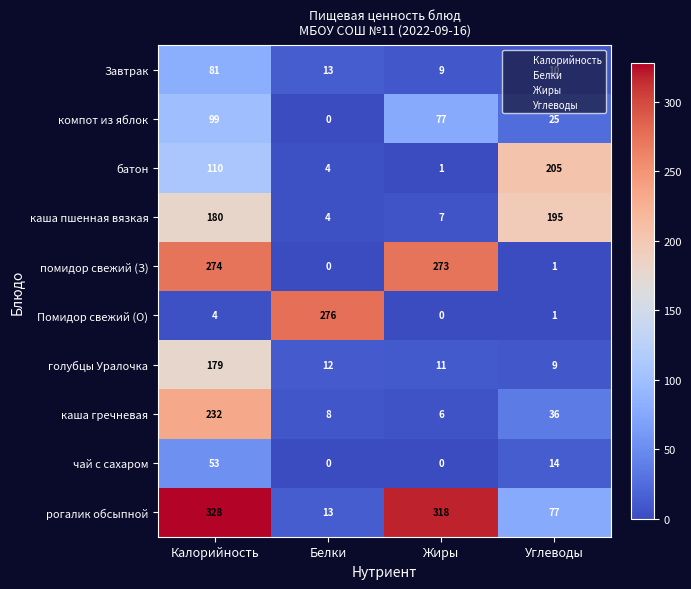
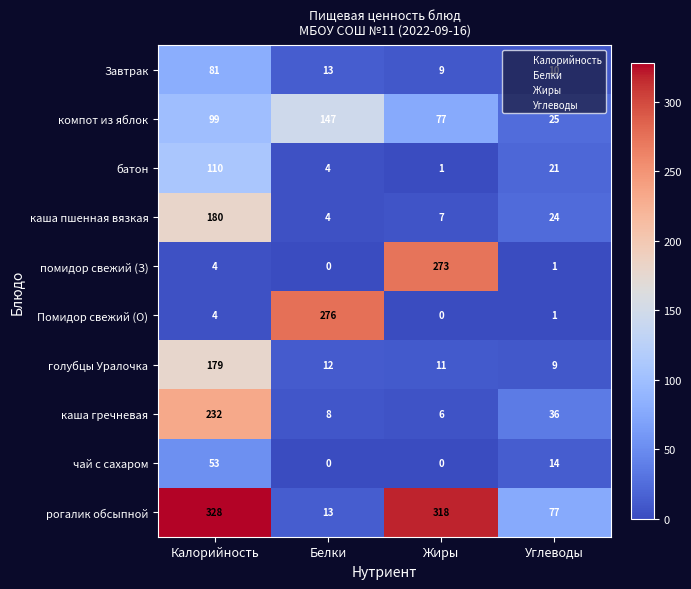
компот из яблок, Белки: 0 -> 147
батон, Углеводы: 205 -> 21
каша пшенная вязкая, Углеводы: 195 -> 24
помидор свежий (З), Калорийность: 274 -> 4
